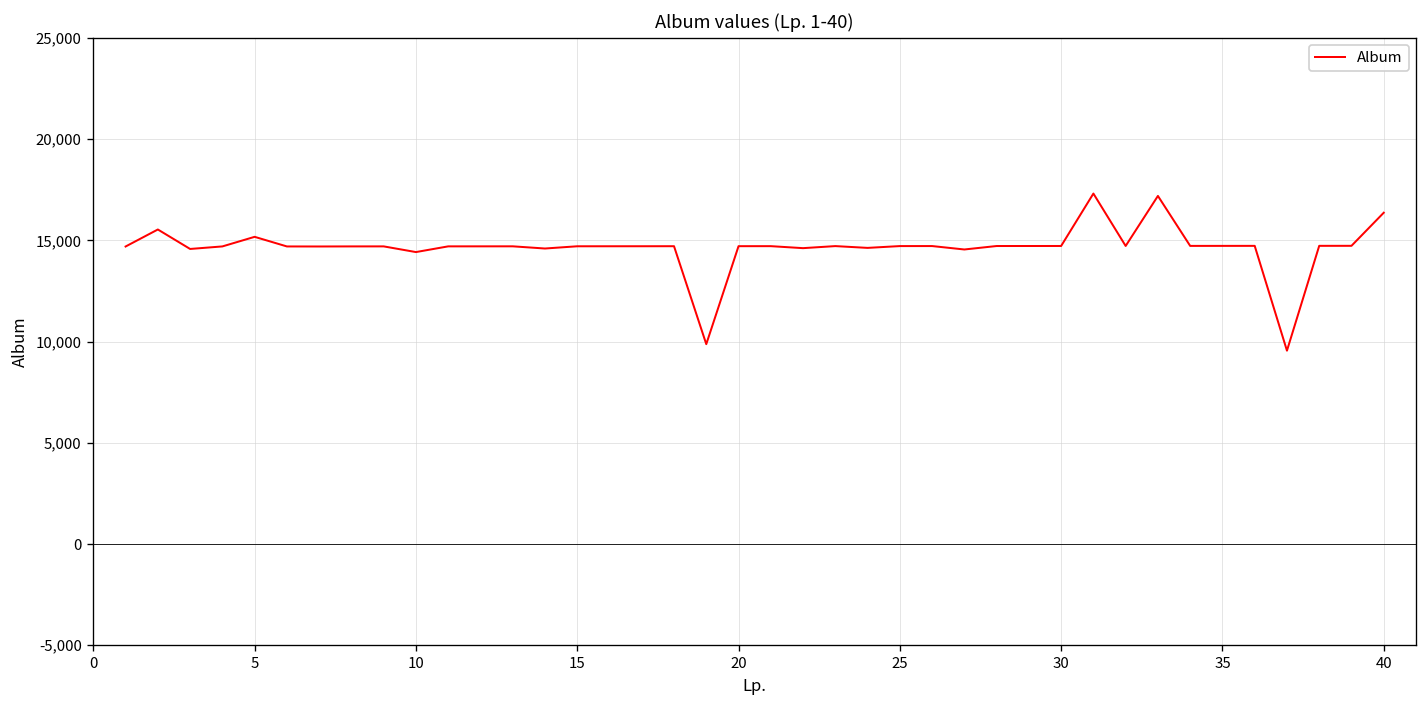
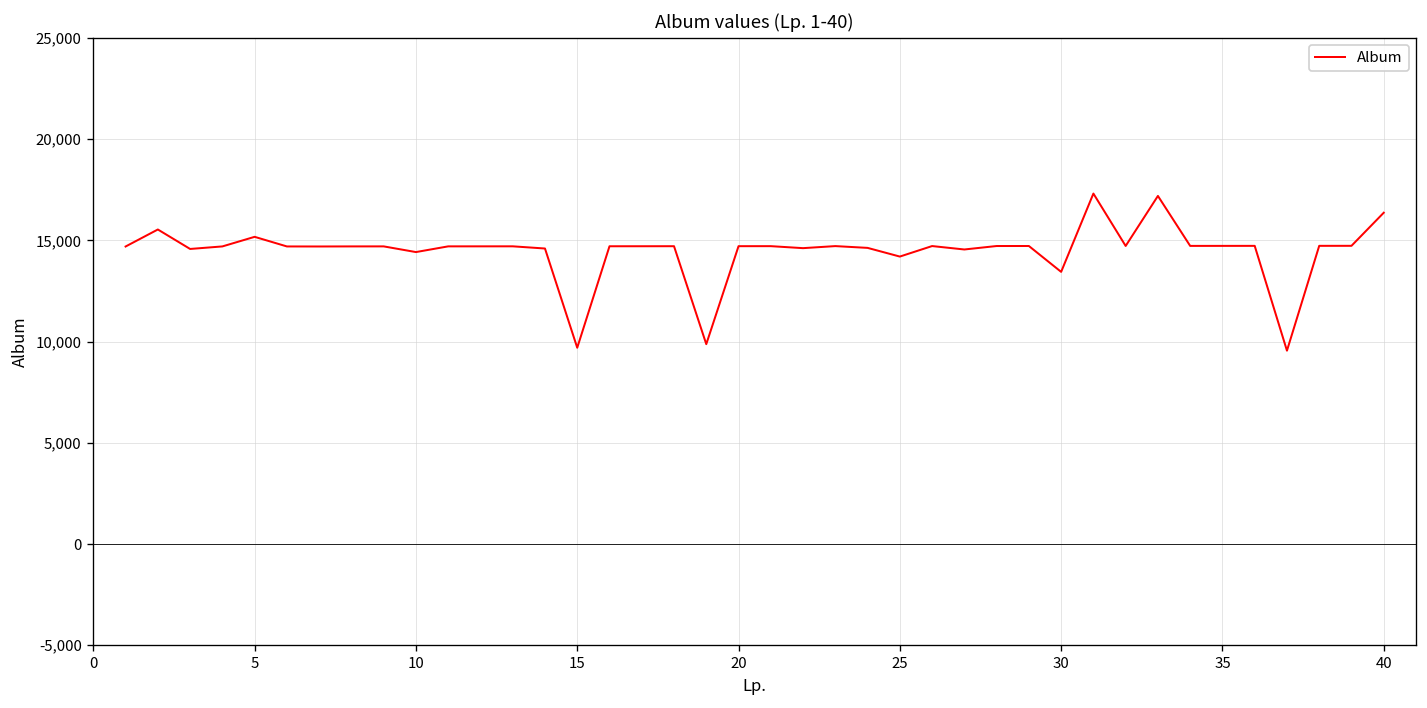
15: 14,700 -> 9,700
25: 14,700 -> 14,200
30: 14,700 -> 13,400
